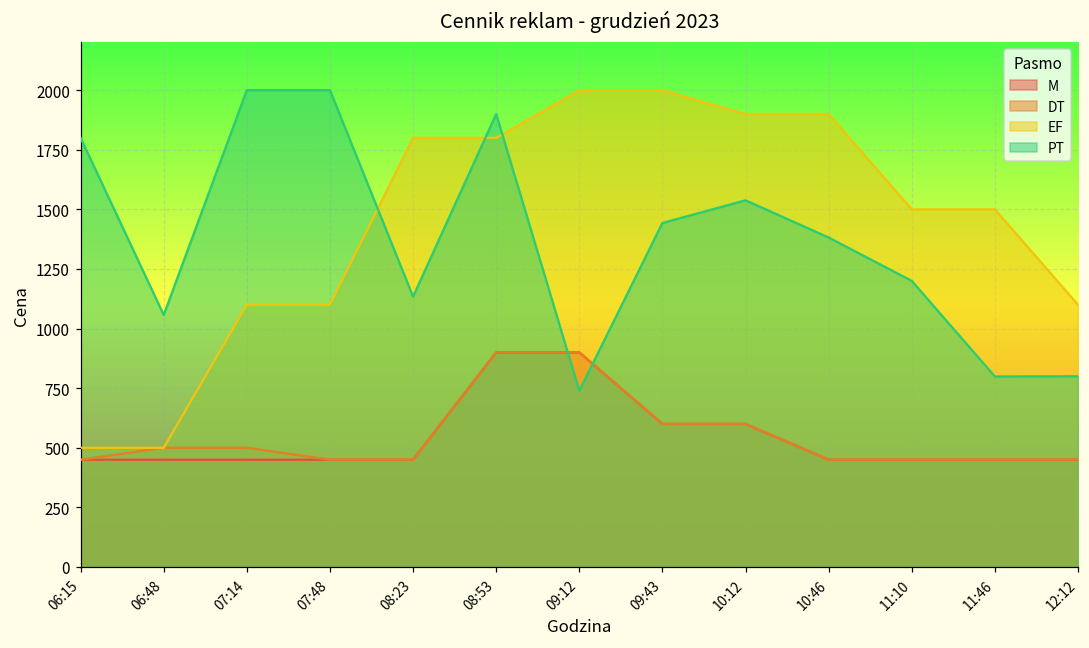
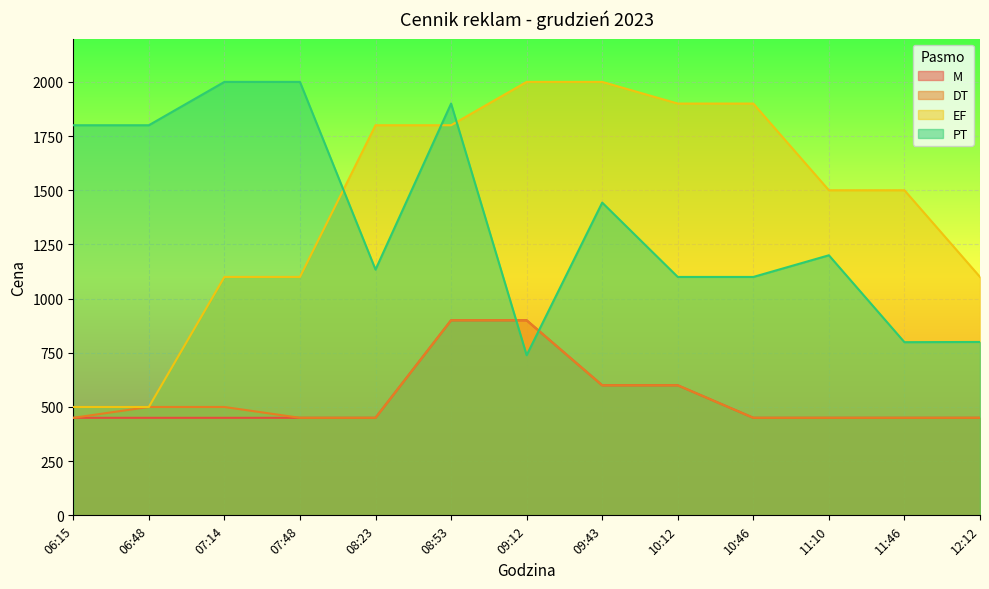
PT, 06:48: 1060 -> 1800
PT, 10:12: 1540 -> 1100
PT, 10:46: 1380 -> 1100
